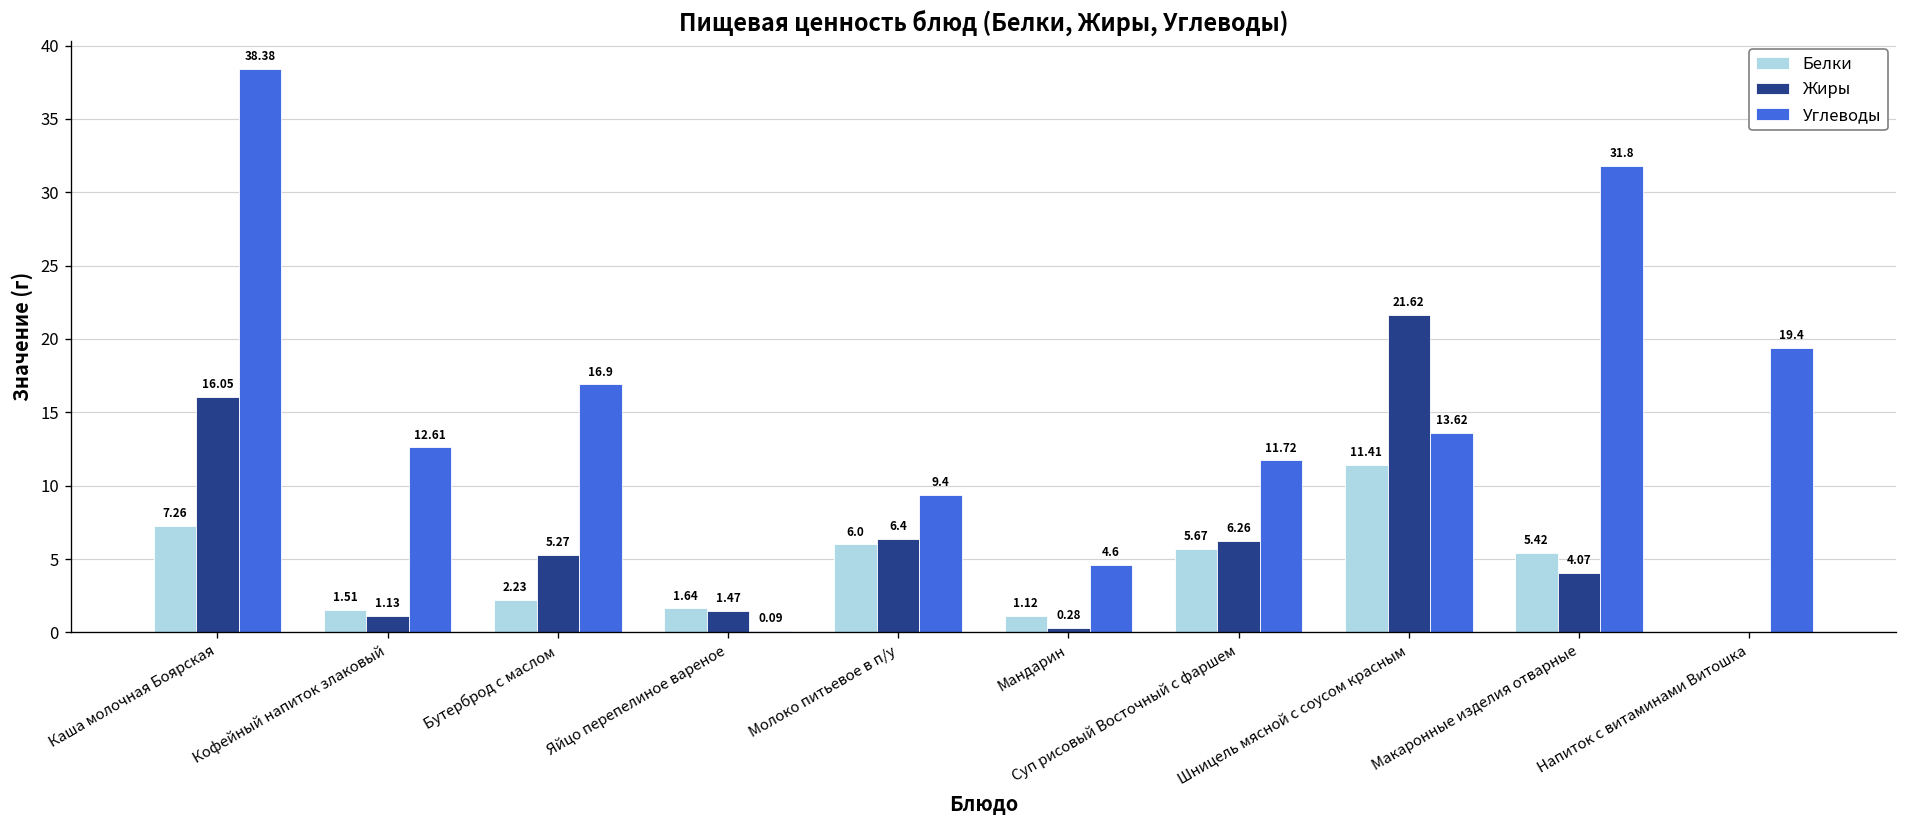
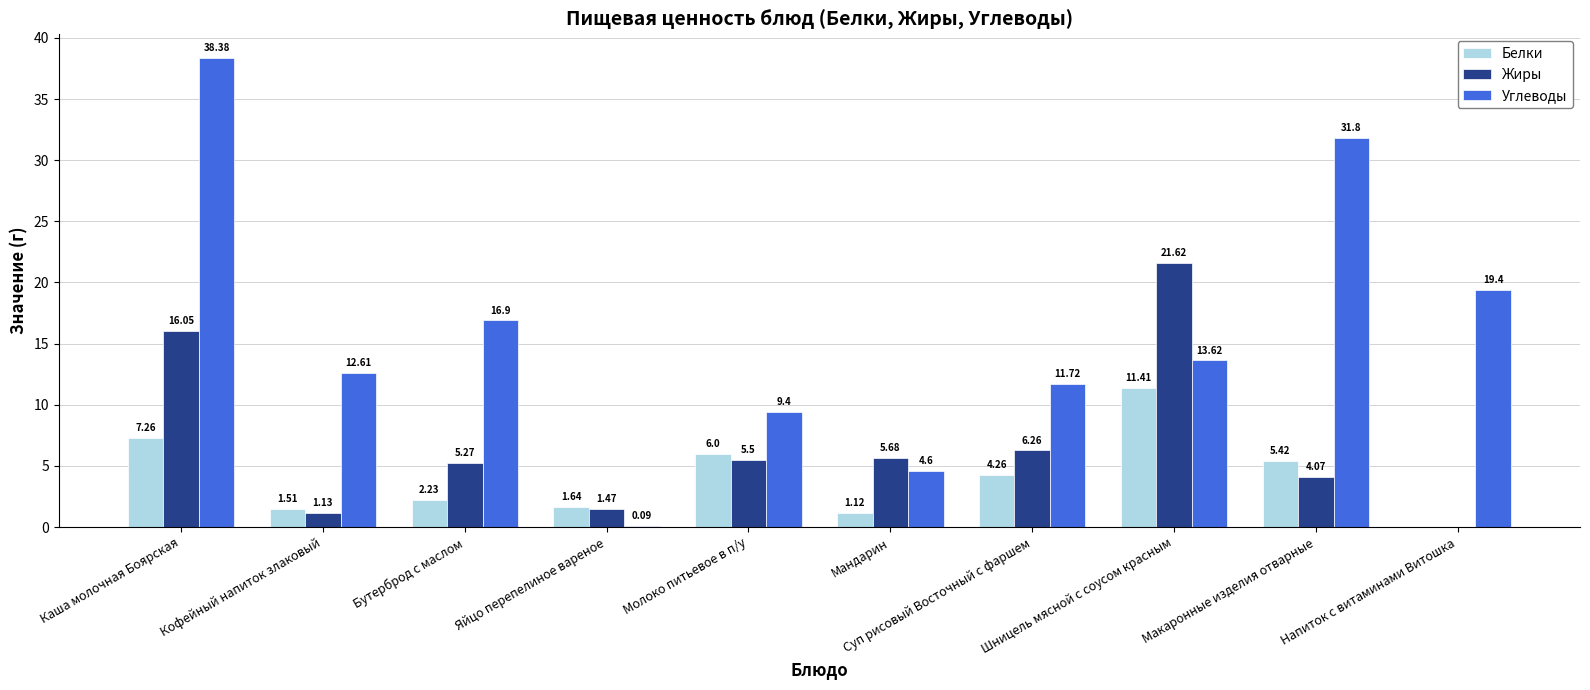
Жиры, Молоко питьевое в п/у: 6.4 -> 5.5
Жиры, Мандарин: 0.28 -> 5.68
Белки, Суп рисовый Восточный с фаршем: 5.67 -> 4.26
